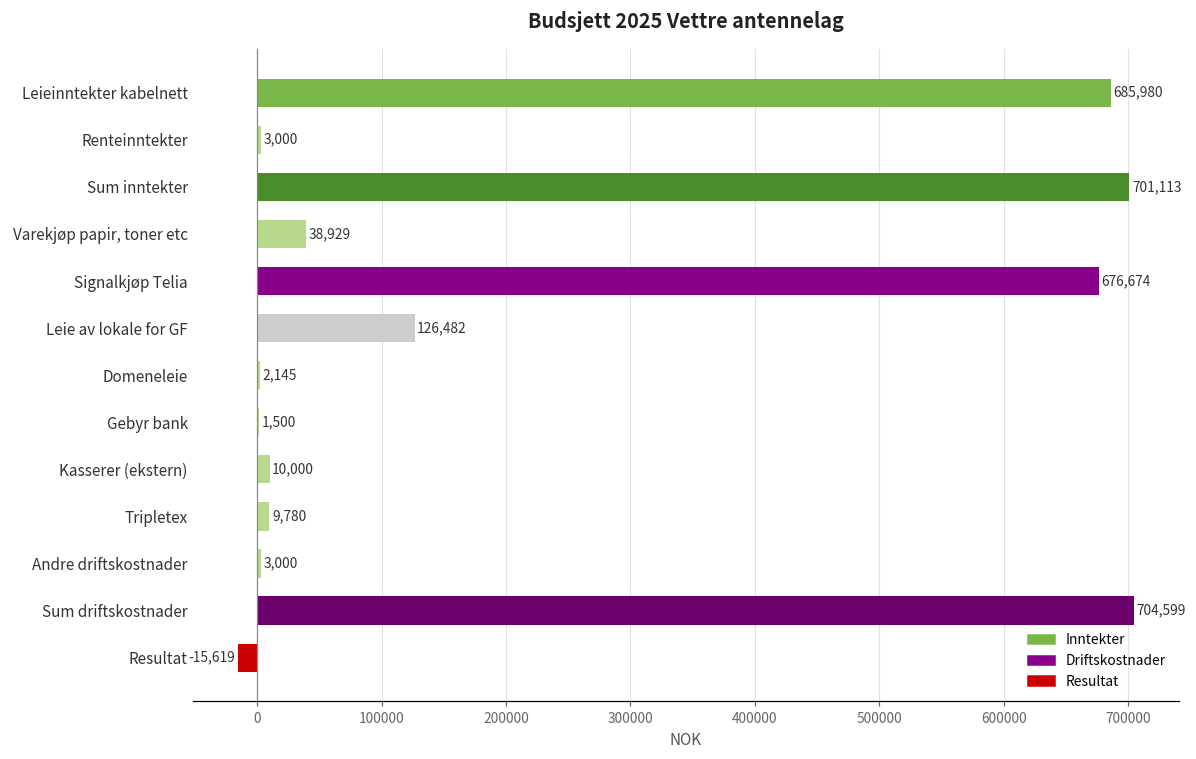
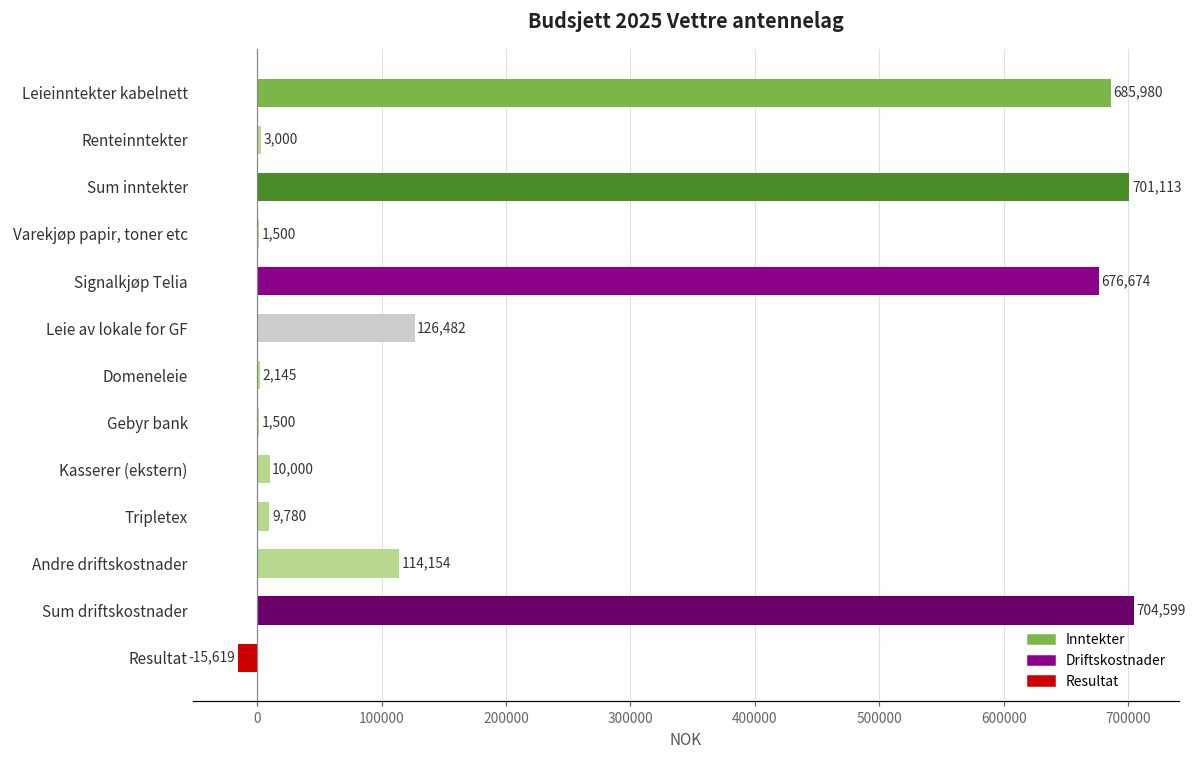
Varekjøp papir, toner etc: 38,929 -> 1,500
Andre driftskostnader: 3,000 -> 114,154
